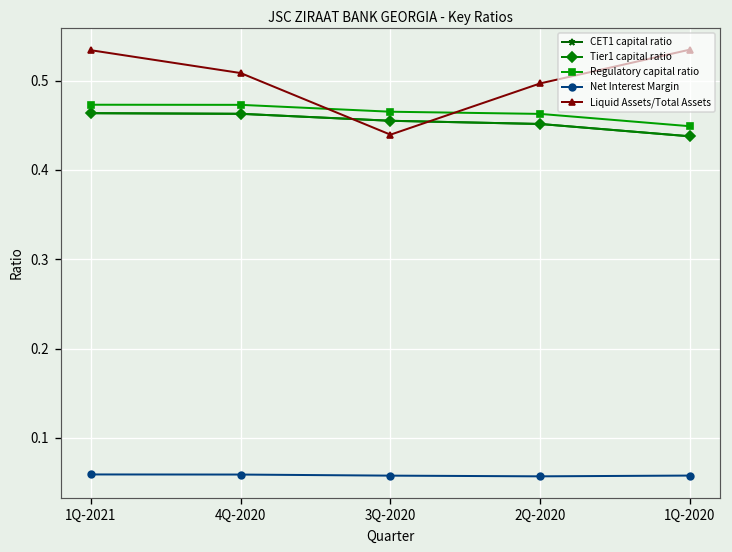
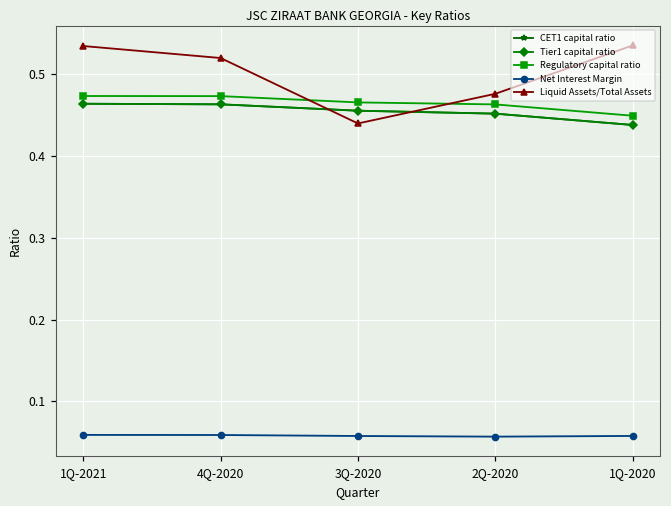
Liquid Assets/Total Assets, 4Q-2020: 0.51 -> 0.52
Liquid Assets/Total Assets, 2Q-2020: 0.50 -> 0.48
